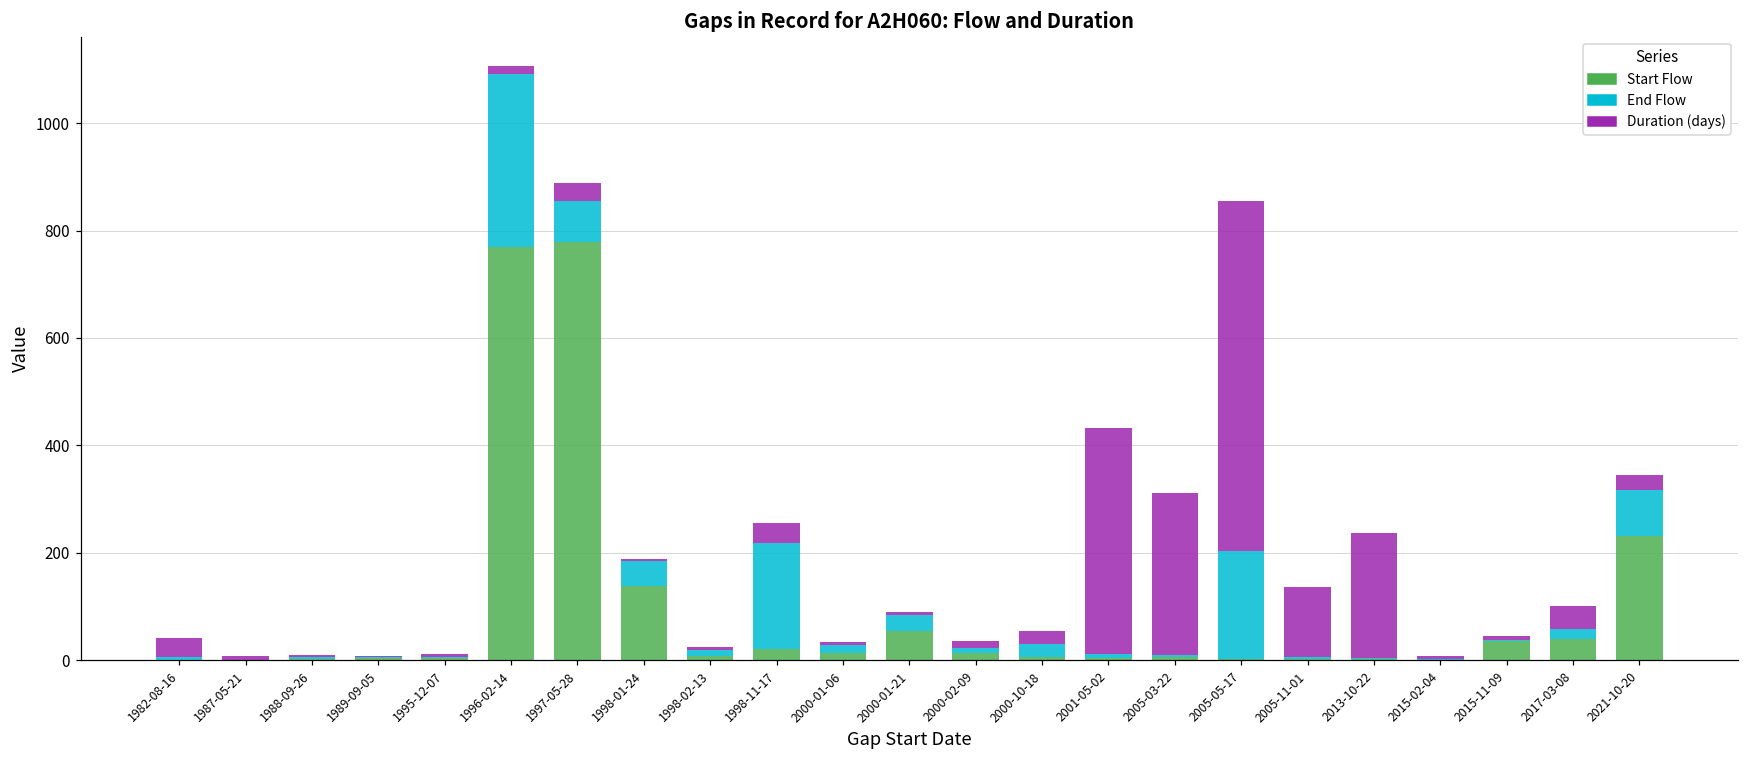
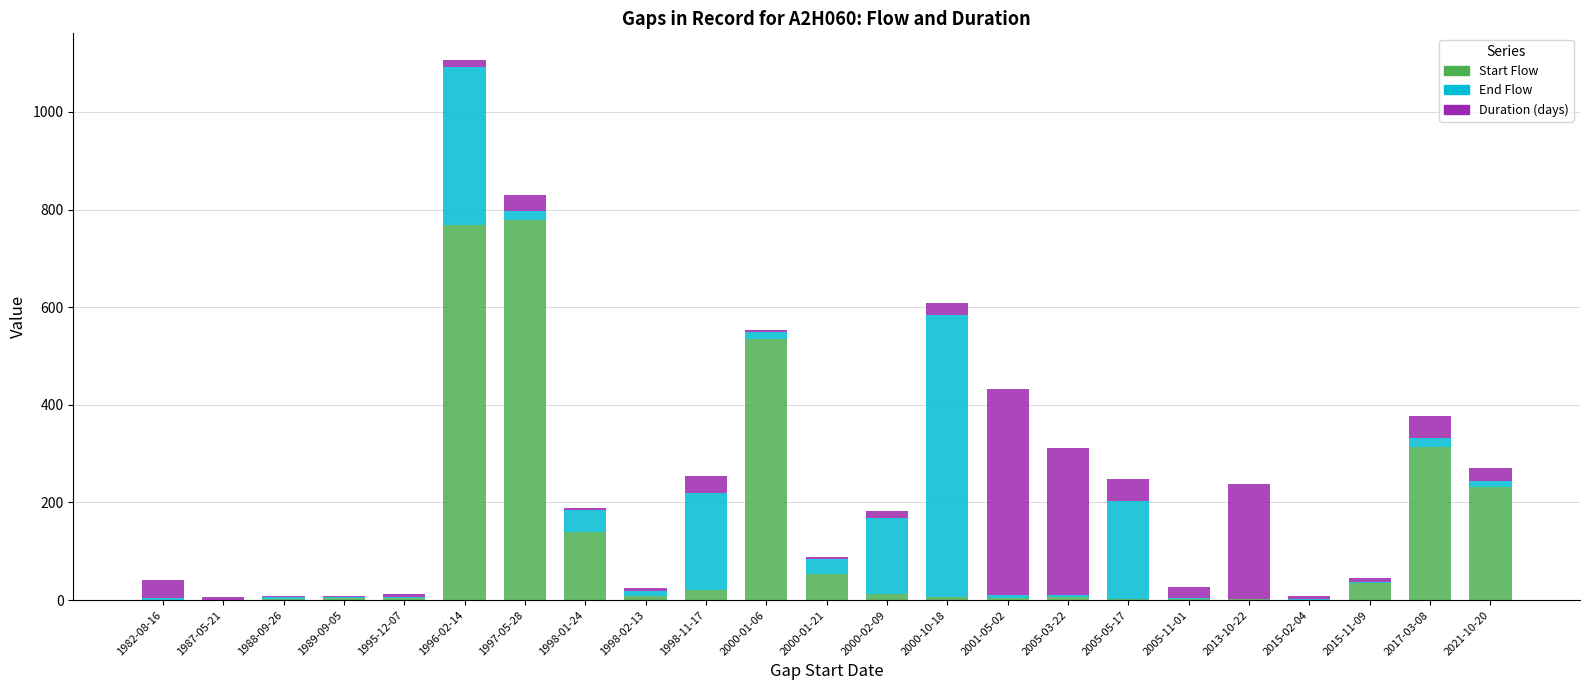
End Flow, 1997-05-28: 80 -> 20
Start Flow, 2000-01-06: 10 -> 530
End Flow, 2000-02-09: 10 -> 160
End Flow, 2000-10-18: 20 -> 580
Duration (days), 2005-05-17: 650 -> 40
Duration (days), 2005-11-01: 130 -> 20
Start Flow, 2017-03-08: 40 -> 310
End Flow, 2021-10-20: 90 -> 10
